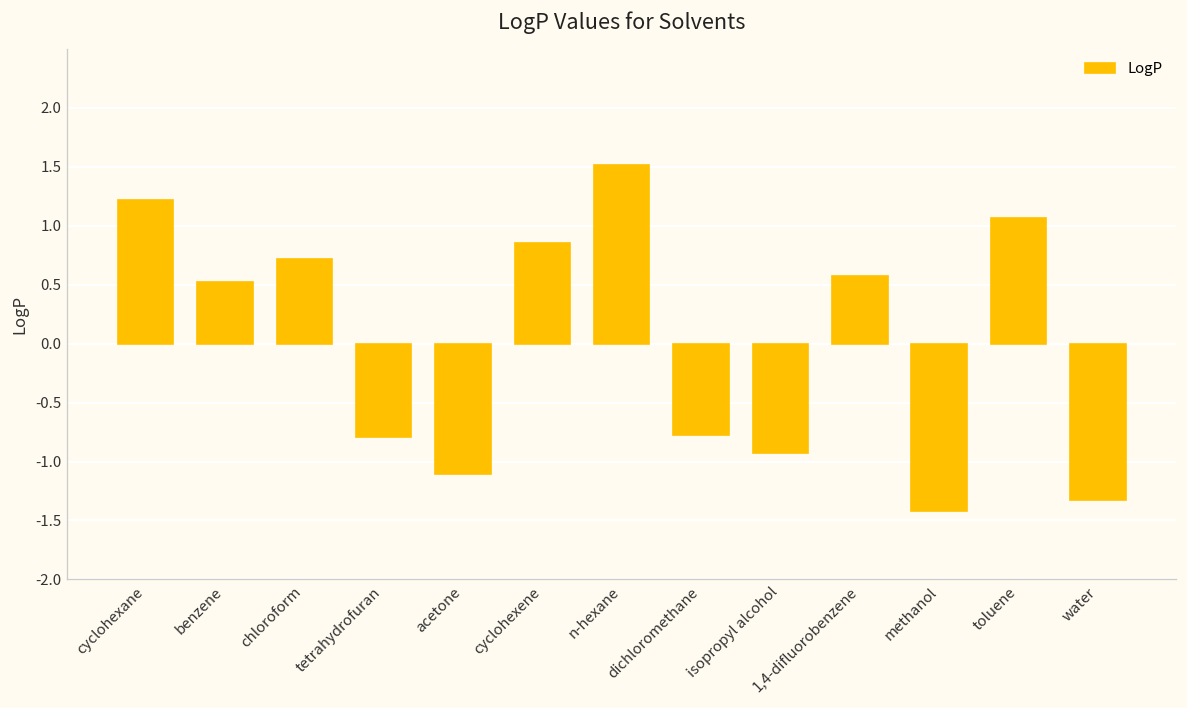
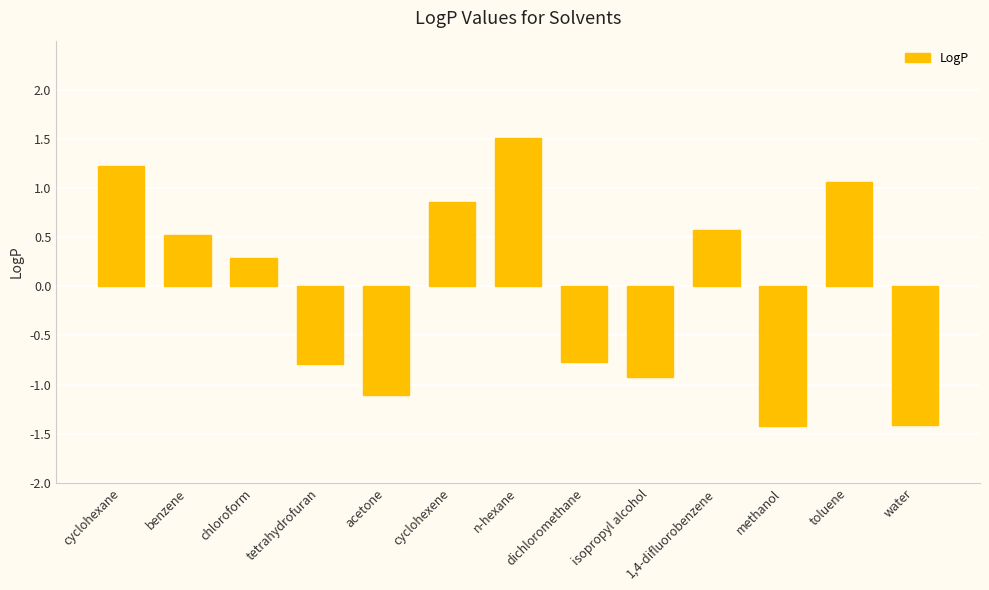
chloroform: 0.7 -> 0.3
water: -1.3 -> -1.4
